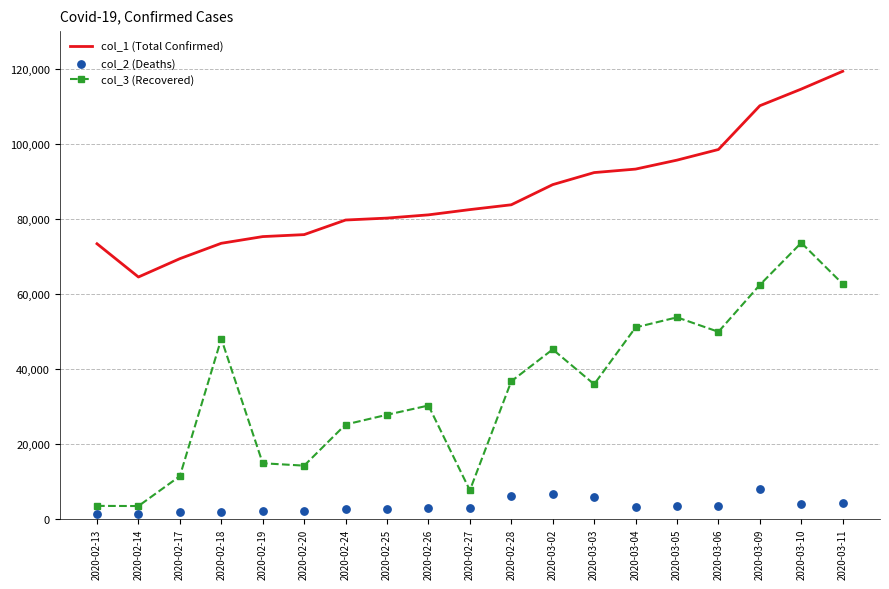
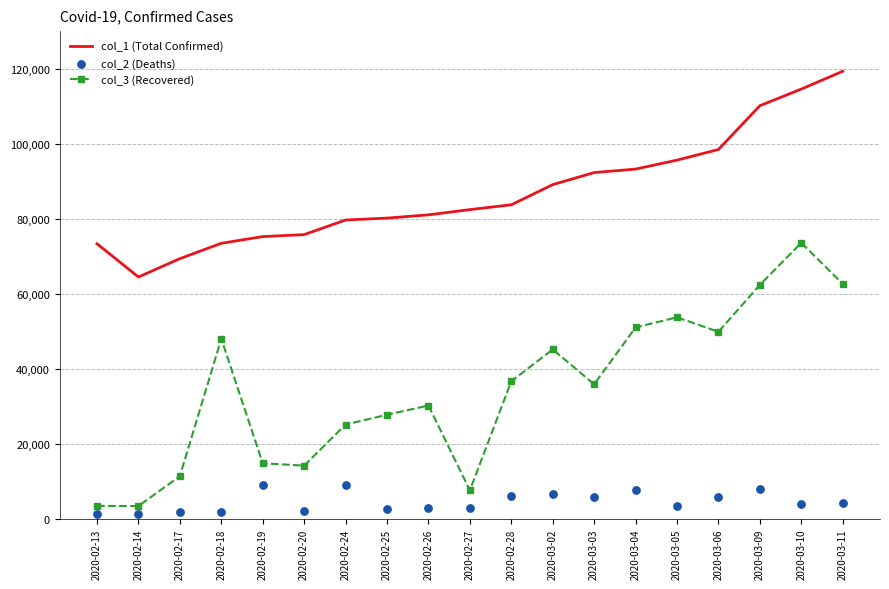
col_2 (Deaths), 2020-02-19: 2,000 -> 9,000
col_2 (Deaths), 2020-02-24: 3,000 -> 9,000
col_2 (Deaths), 2020-03-04: 3,000 -> 8,000
col_2 (Deaths), 2020-03-06: 3,000 -> 6,000
